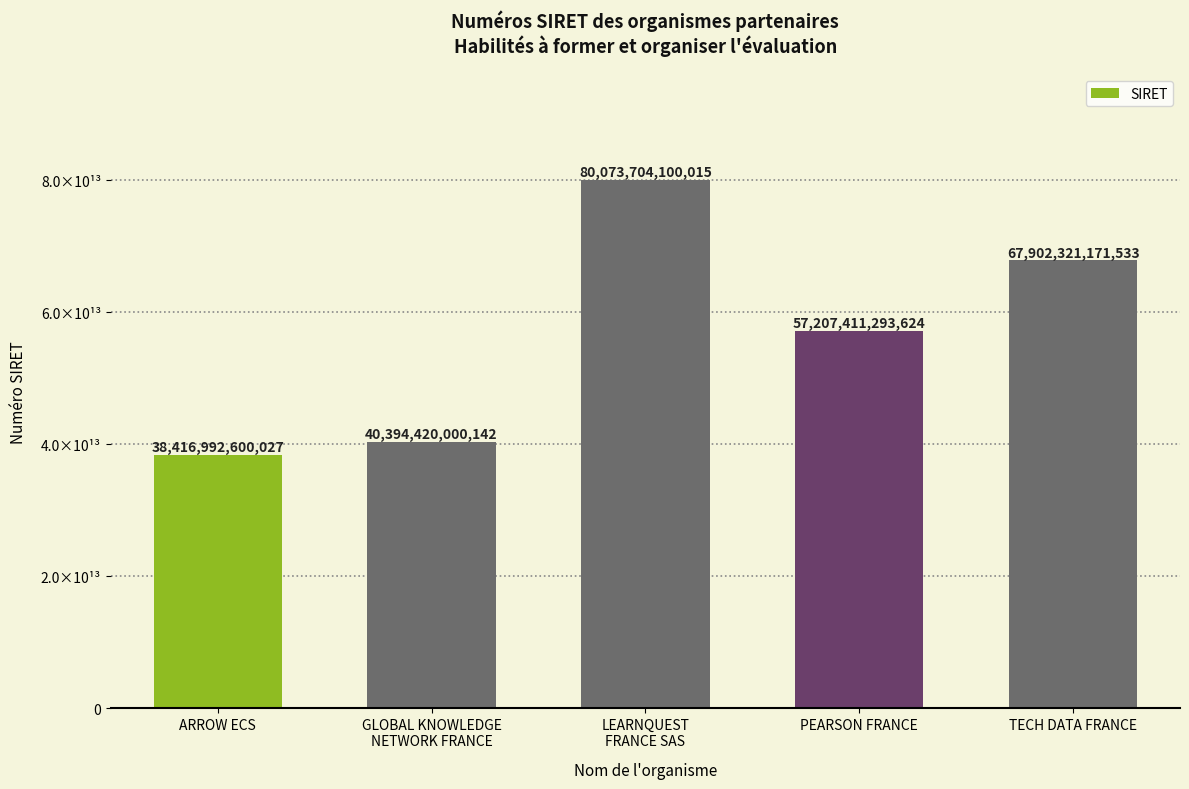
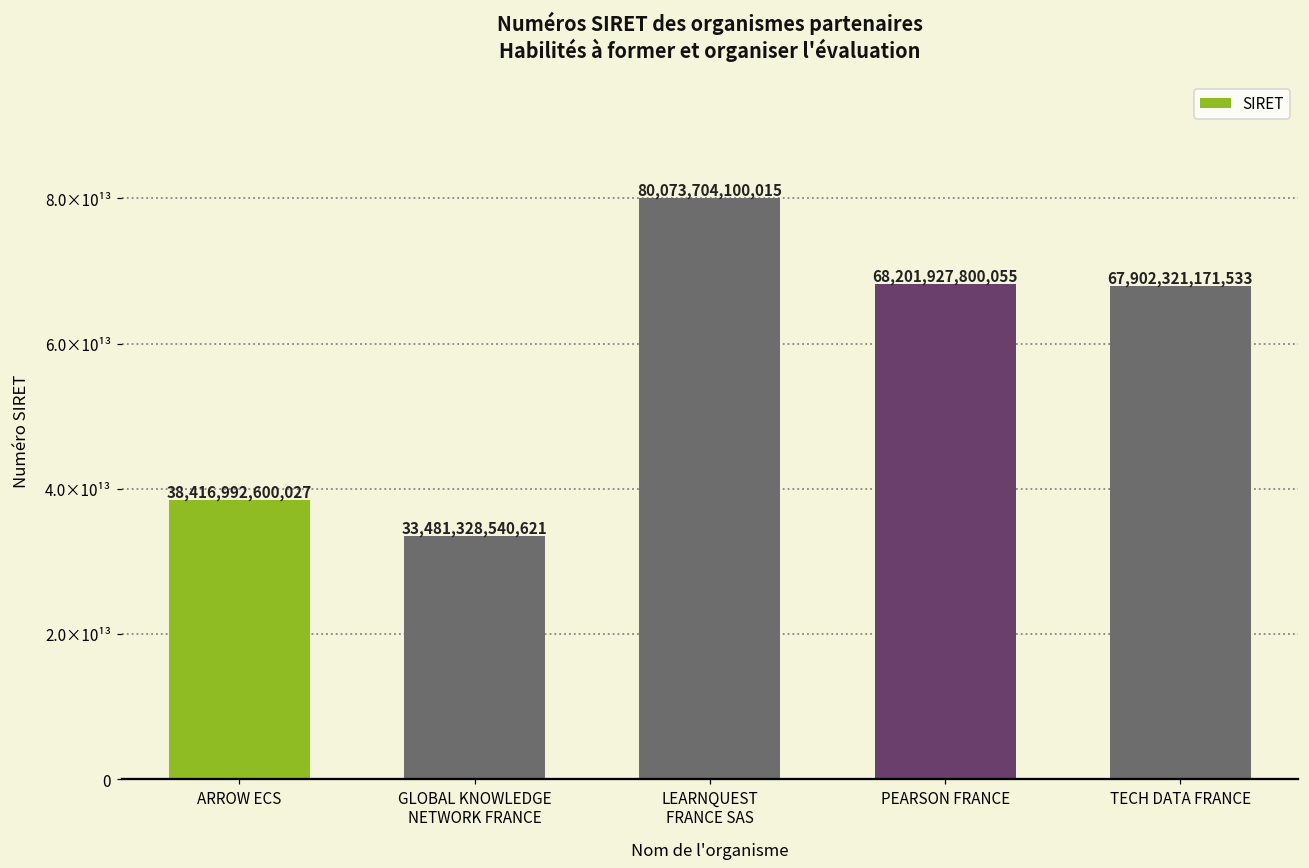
GLOBAL KNOWLEDGE NETWORK FRANCE: 40,394,420,000,142 -> 33,481,328,540,621
PEARSON FRANCE: 57,207,411,293,624 -> 68,201,927,800,055
